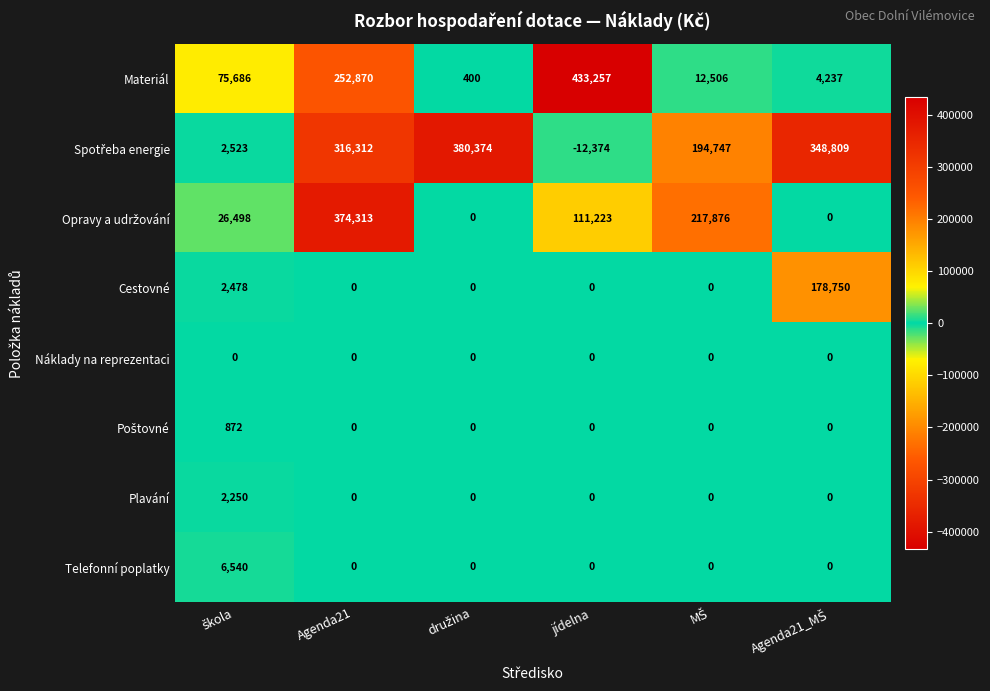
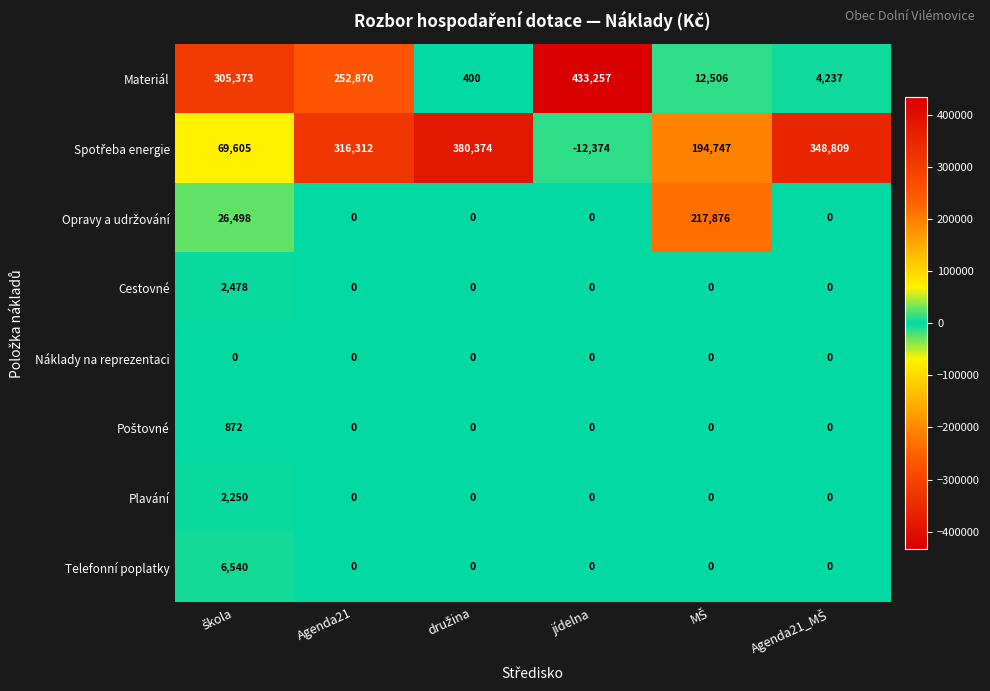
Materiál, škola: 75,686 -> 305,373
Spotřeba energie, škola: 2,523 -> 69,605
Opravy a udržování, Agenda21: 374,313 -> 0
Opravy a udržování, jídelna: 111,223 -> 0
Cestovné, Agenda21_MŠ: 178,750 -> 0
